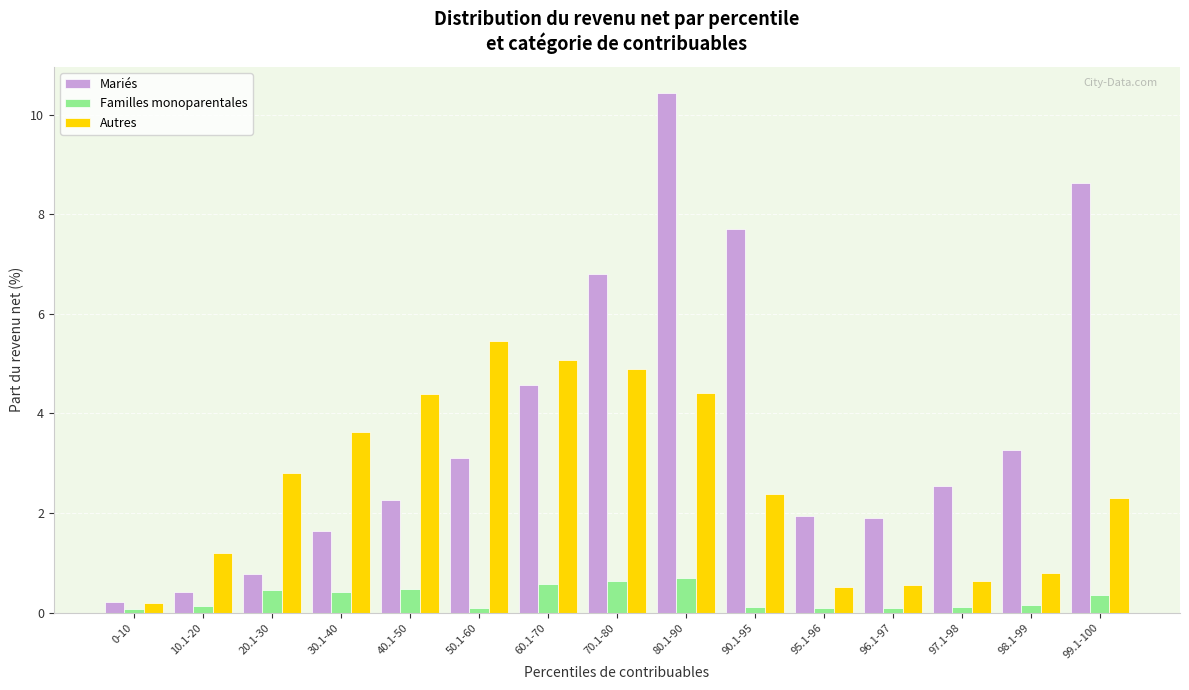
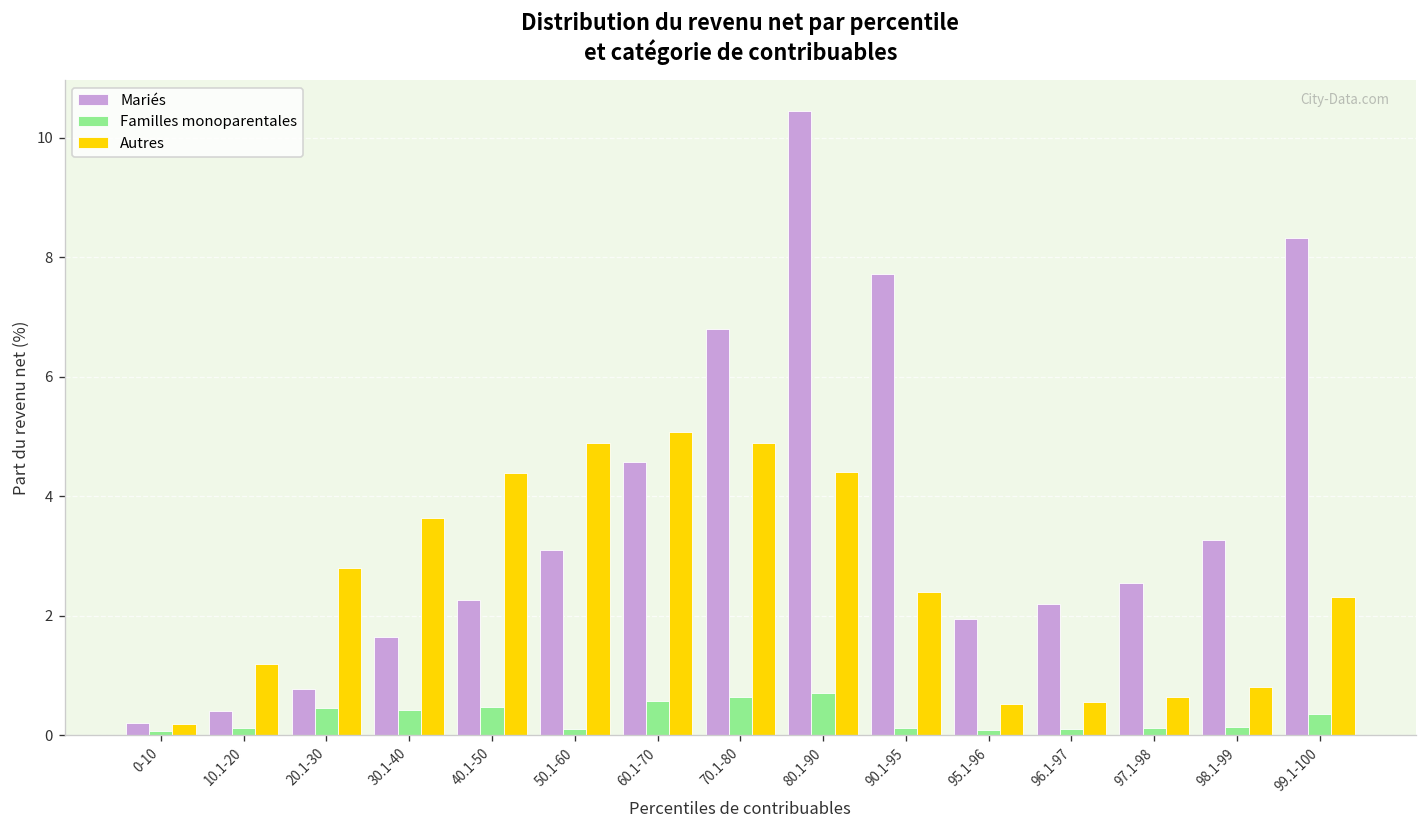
Autres, 50.1-60: 5.5 -> 4.9
Mariés, 96.1-97: 1.9 -> 2.2
Mariés, 99.1-100: 8.6 -> 8.3
